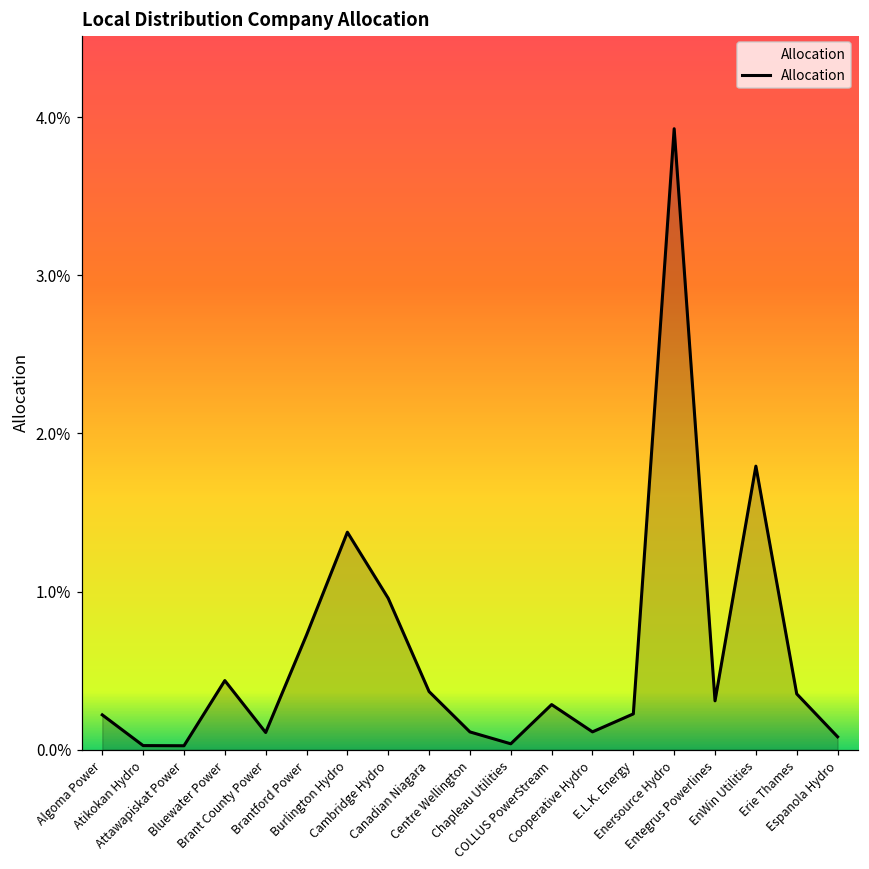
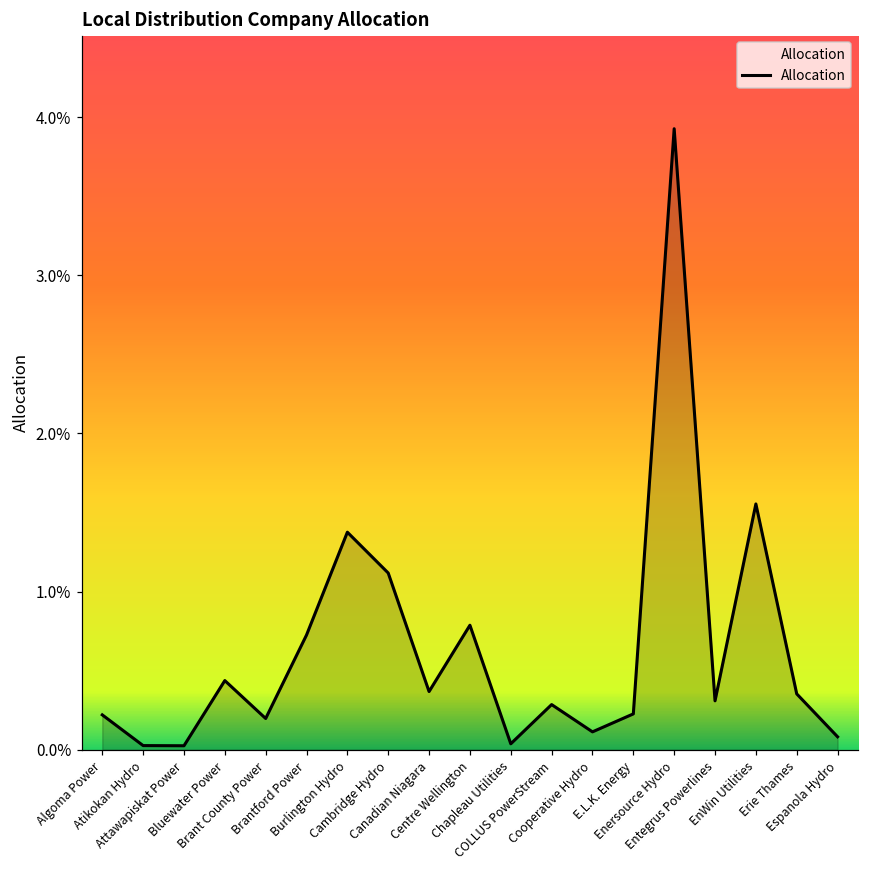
Brant County Power: 0.11% -> 0.20%
Cambridge Hydro: 0.96% -> 1.12%
Centre Wellington: 0.11% -> 0.79%
EnWin Utilities: 1.79% -> 1.55%
